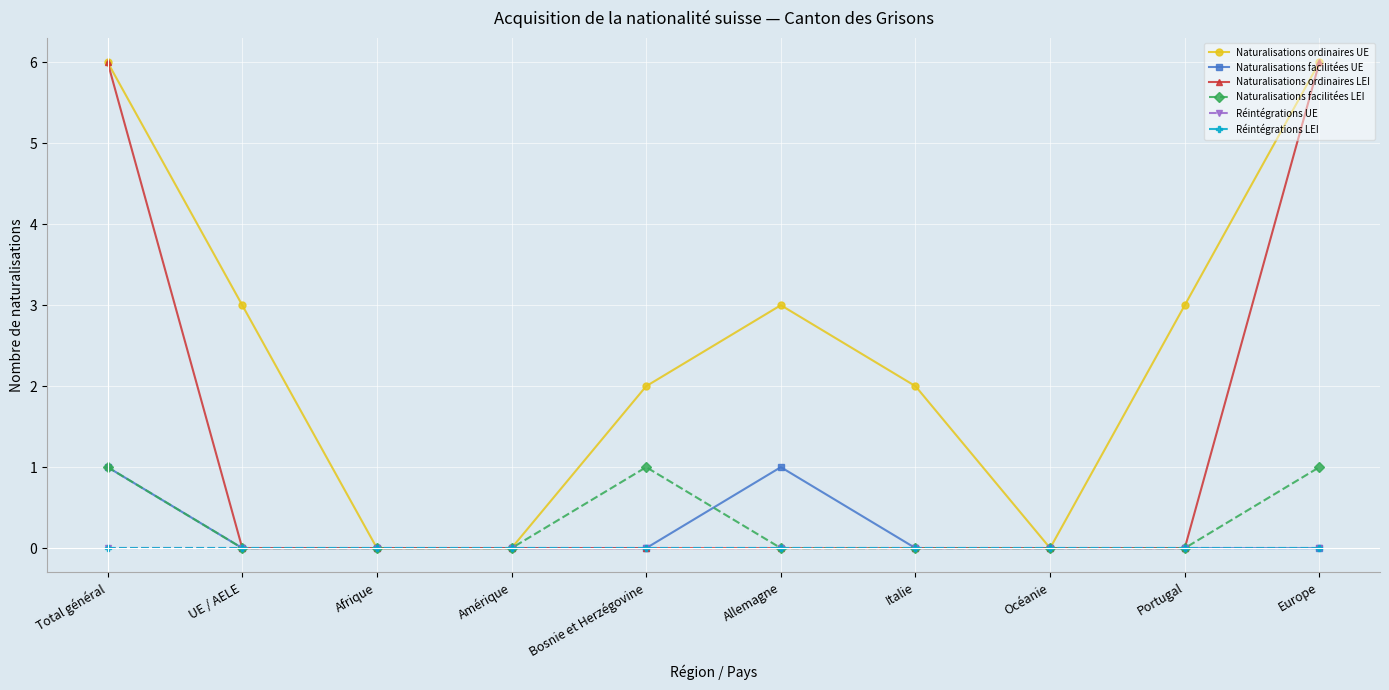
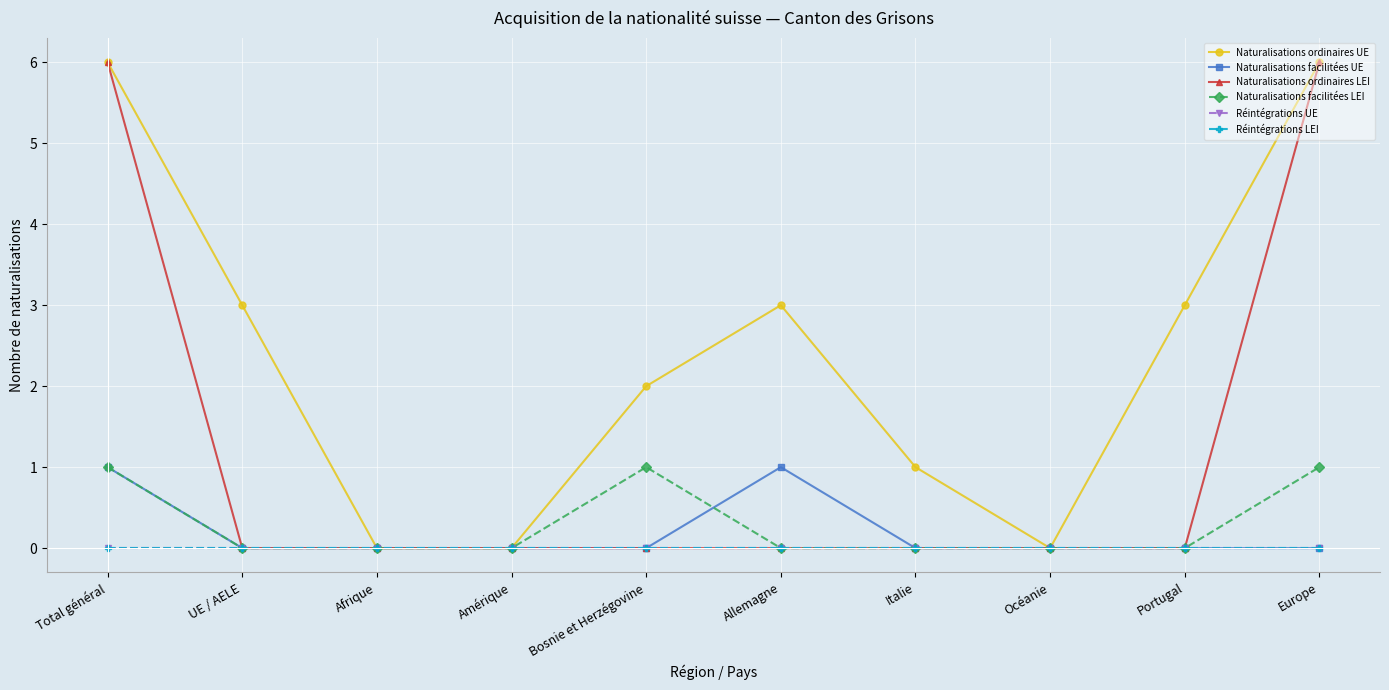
Naturalisations ordinaires UE, Italie: 2 -> 1
